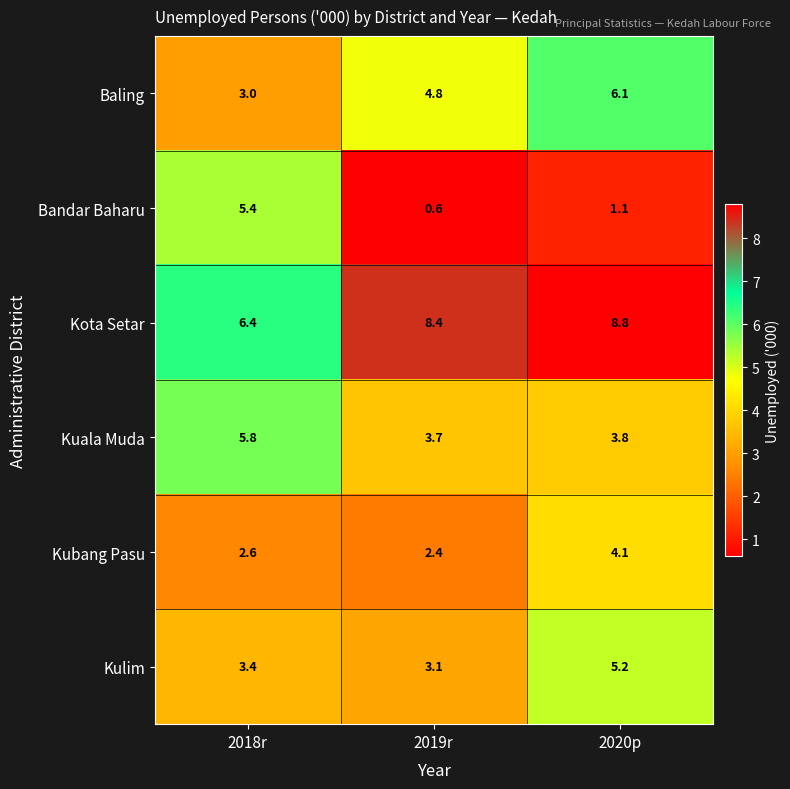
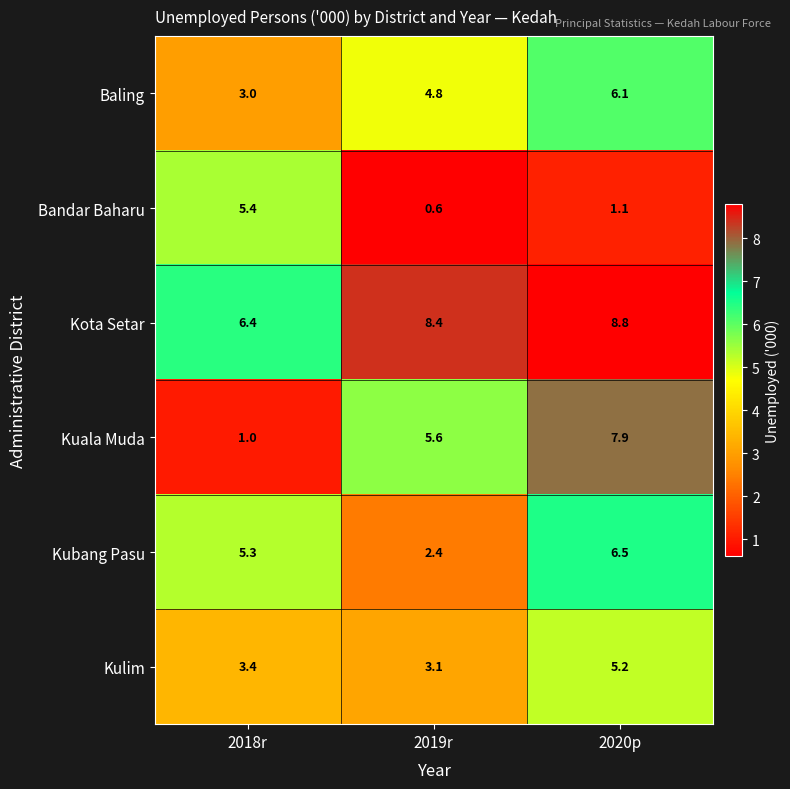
Kuala Muda, 2018r: 5.8 -> 1.0
Kuala Muda, 2019r: 3.7 -> 5.6
Kuala Muda, 2020p: 3.8 -> 7.9
Kubang Pasu, 2018r: 2.6 -> 5.3
Kubang Pasu, 2020p: 4.1 -> 6.5
